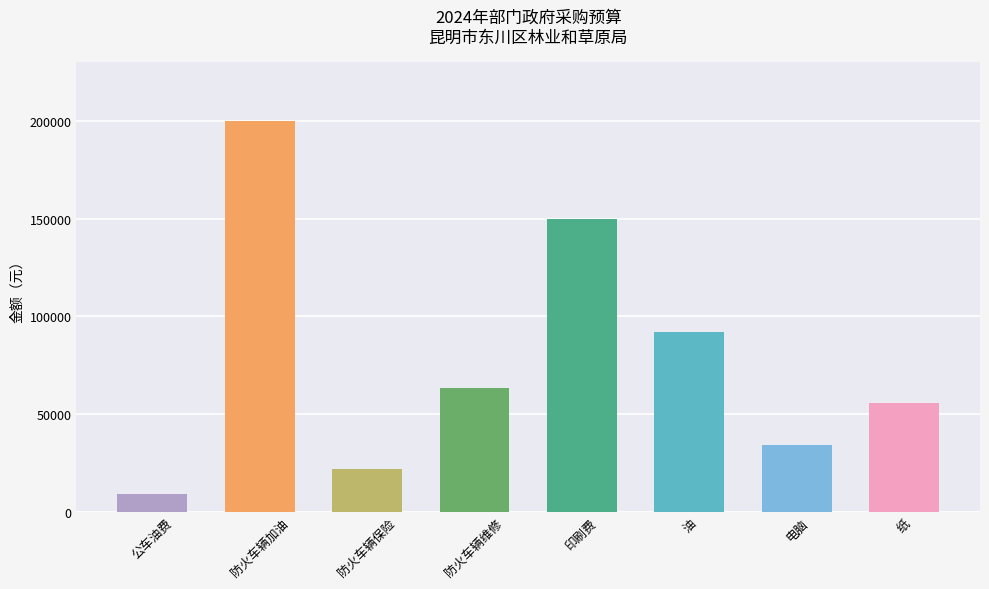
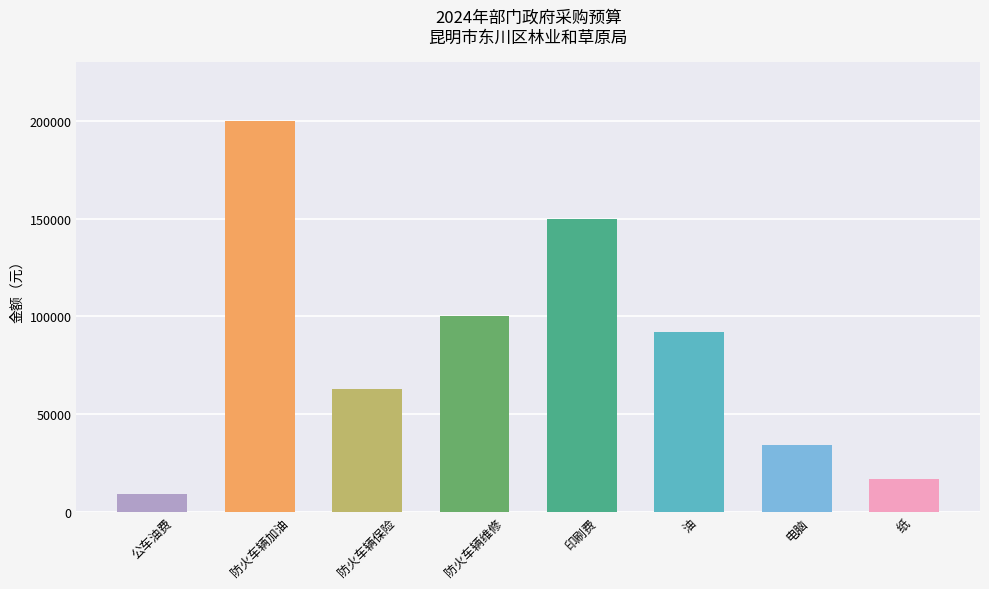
防火车辆保险: 22000 -> 63000
防火车辆维修: 63000 -> 100000
纸: 56000 -> 17000
